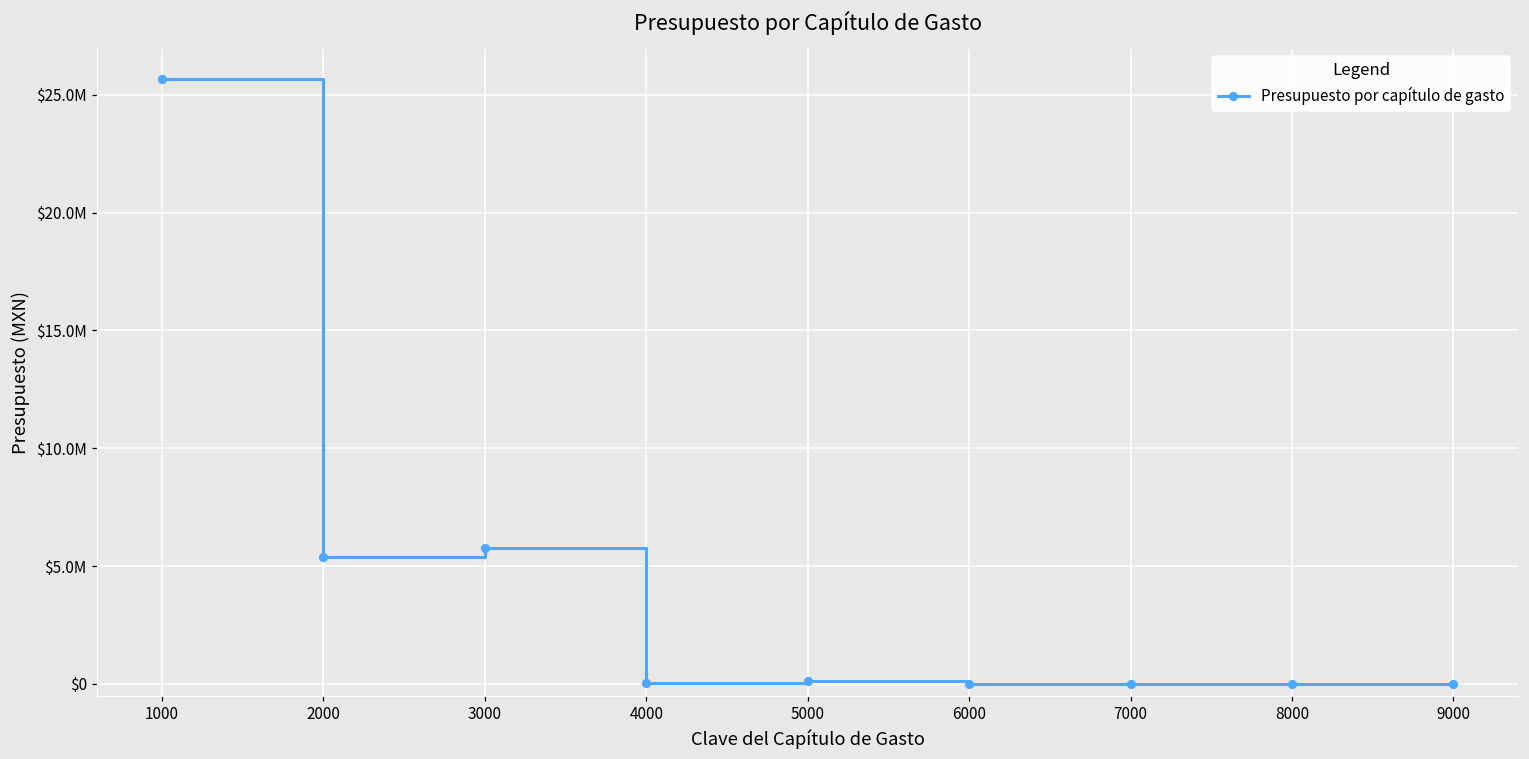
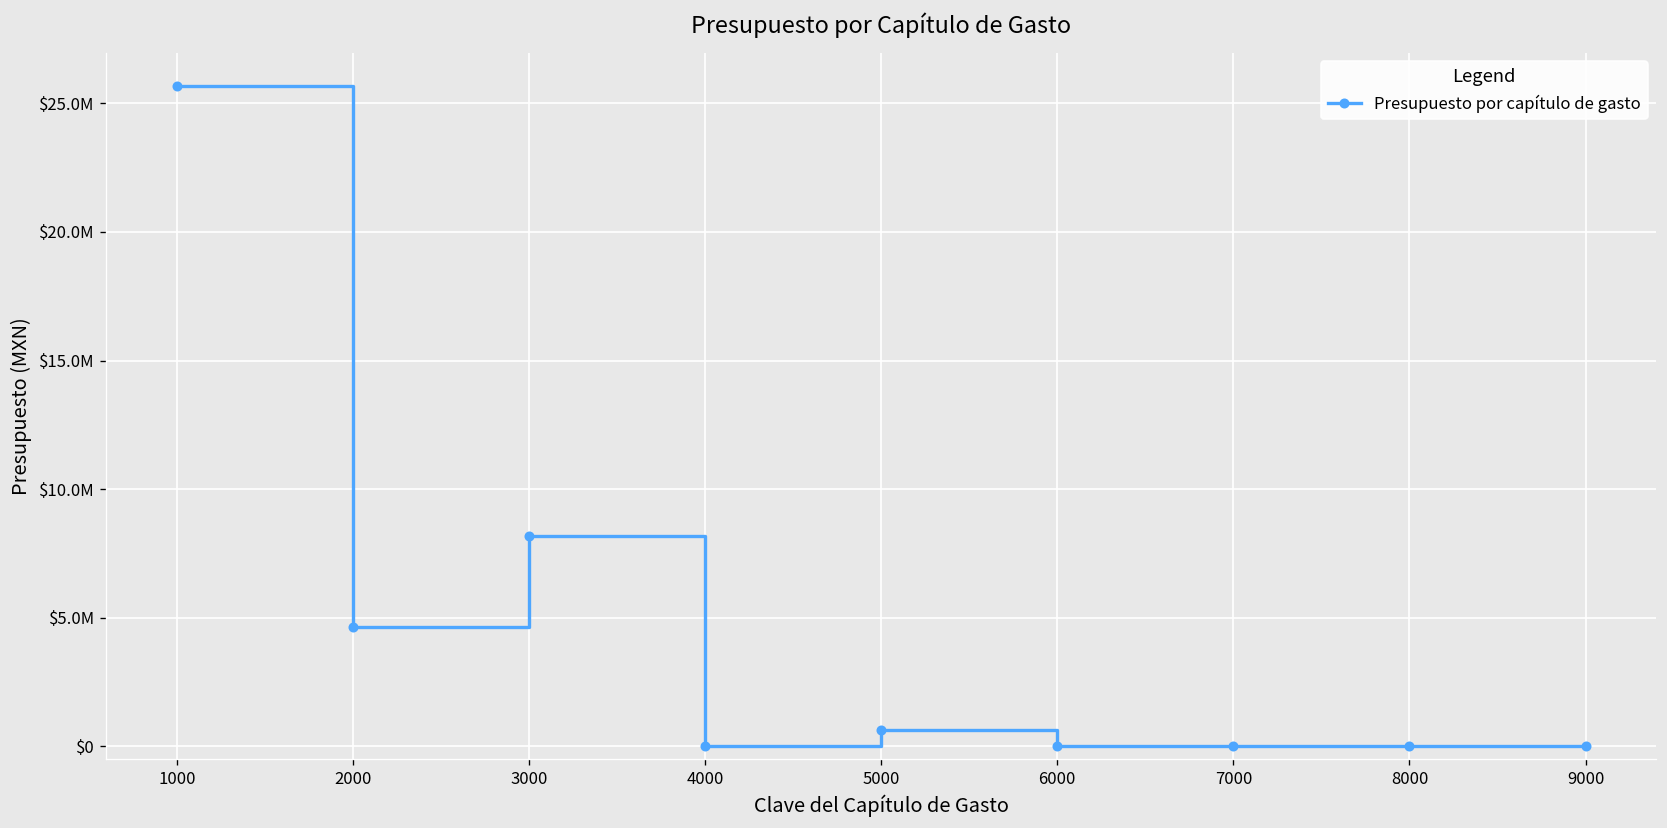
2000: $5400000 -> $4600000
3000: $5800000 -> $8200000
5000: $100000 -> $600000
